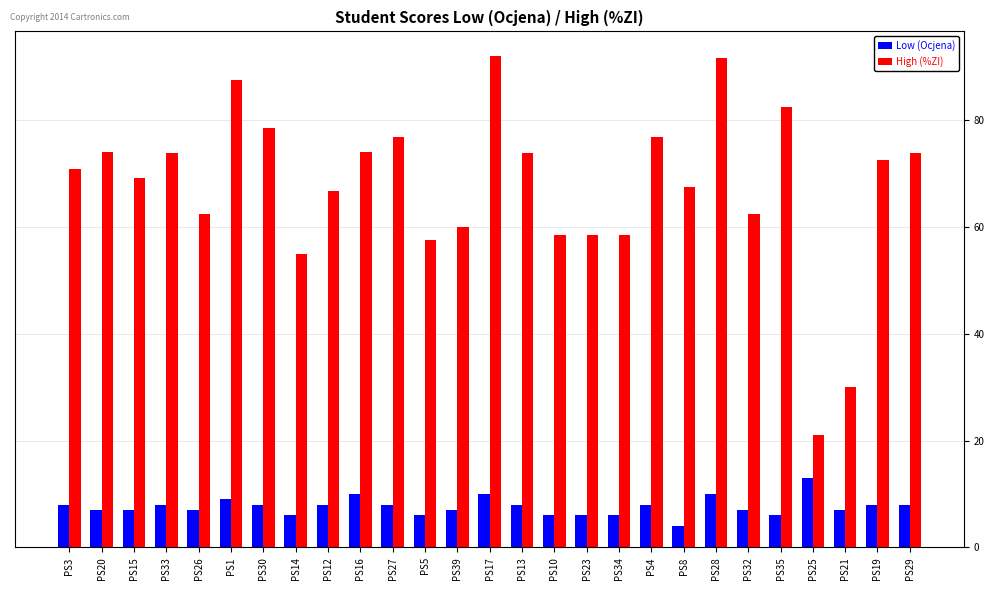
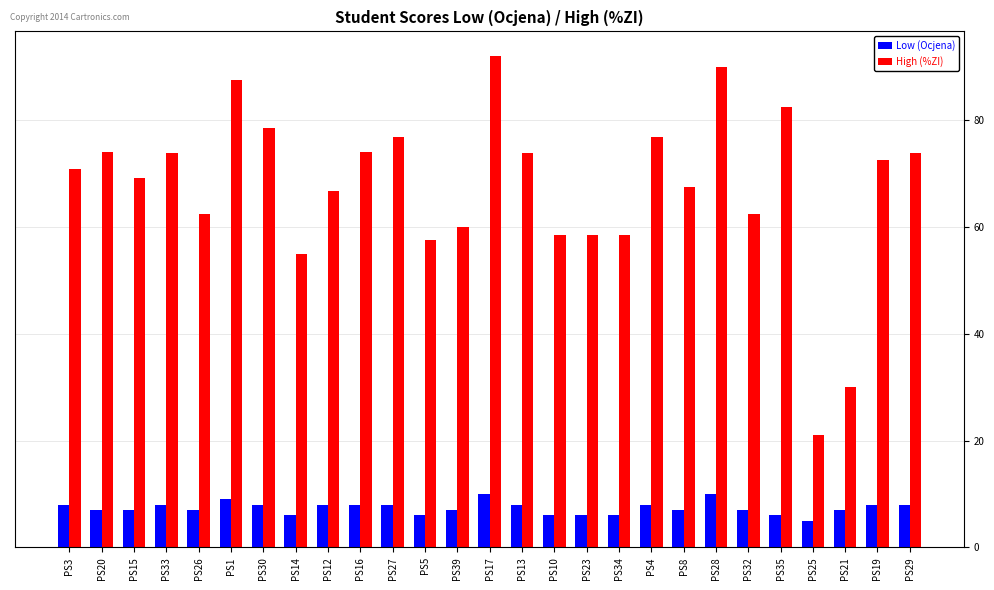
Low (Ocjena), PS16: 10 -> 8
Low (Ocjena), PS8: 4 -> 7
High (%ZI), PS28: 92 -> 90
Low (Ocjena), PS25: 13 -> 5
